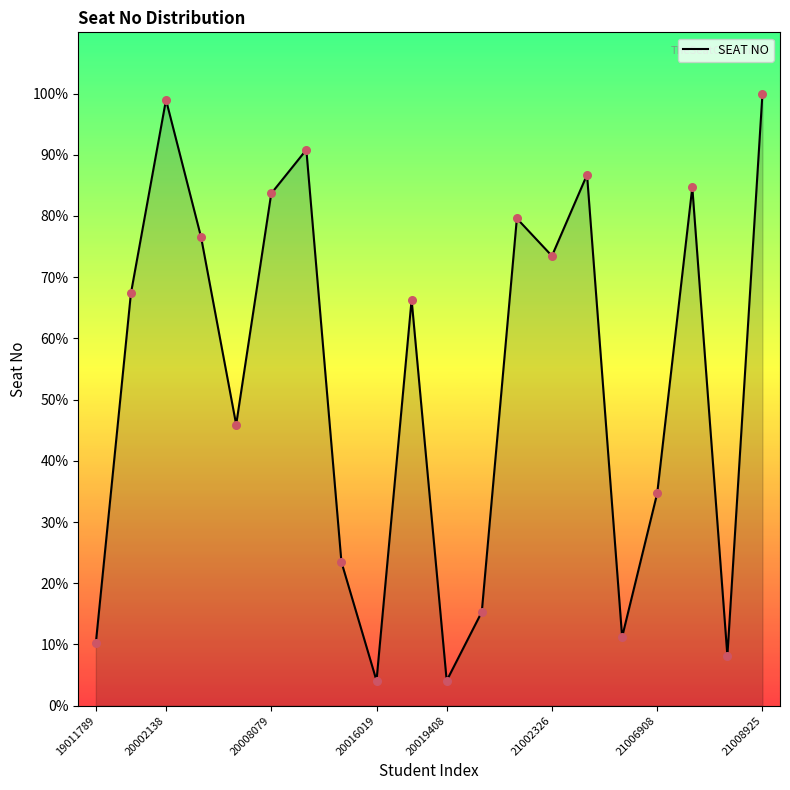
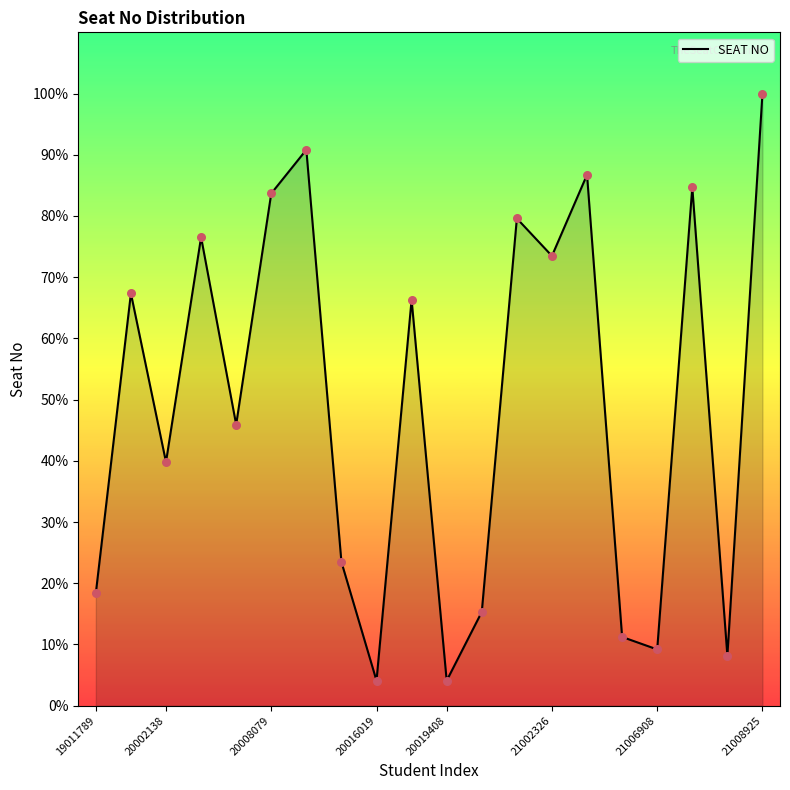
19011789: 10% -> 18%
20002138: 99% -> 40%
21006908: 35% -> 9%
